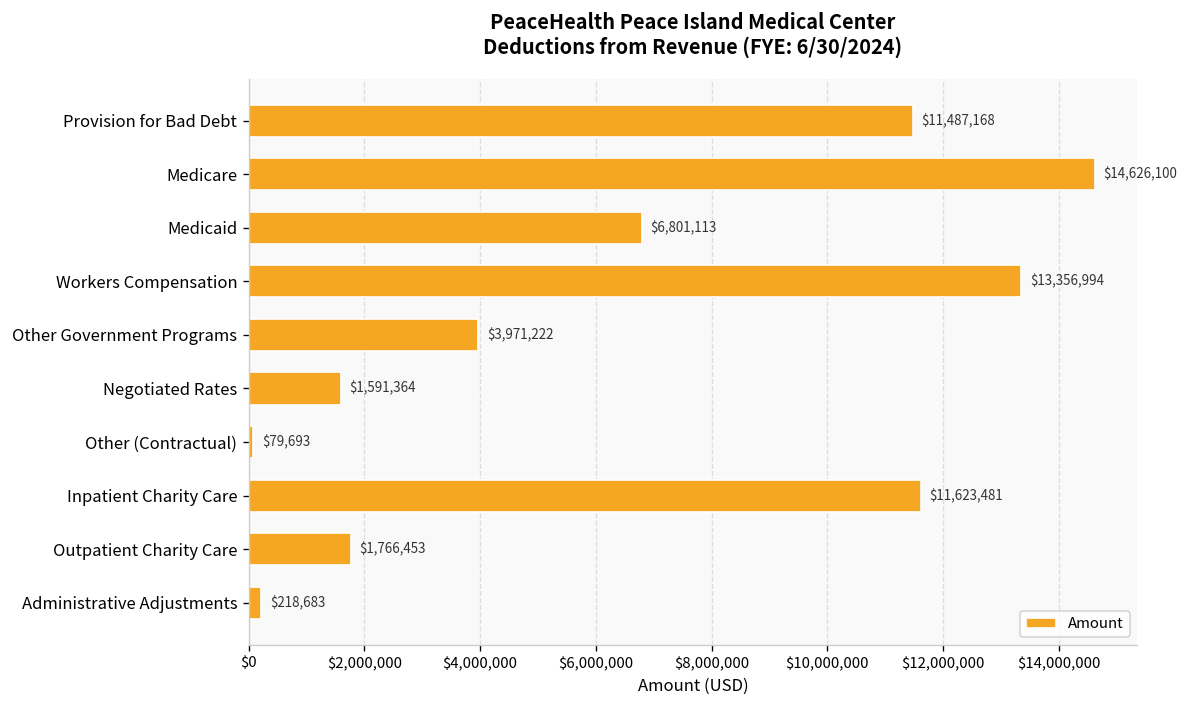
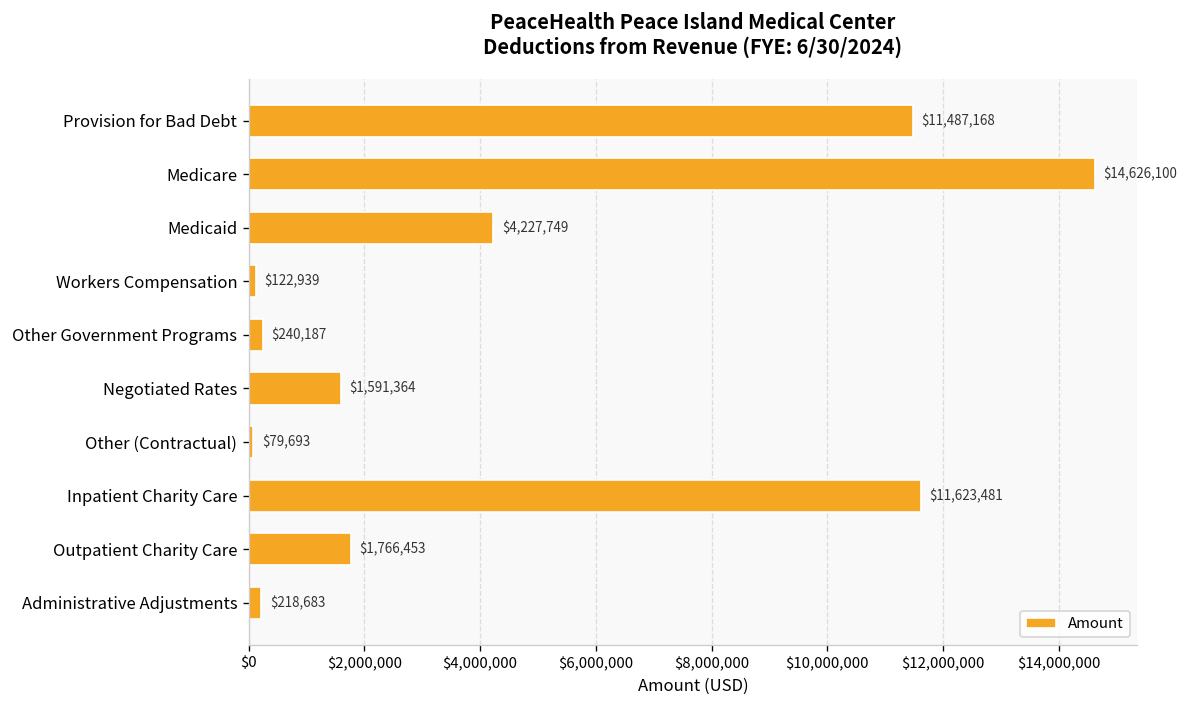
Medicaid: $6,801,113 -> $4,227,749
Workers Compensation: $13,356,994 -> $122,939
Other Government Programs: $3,971,222 -> $240,187
